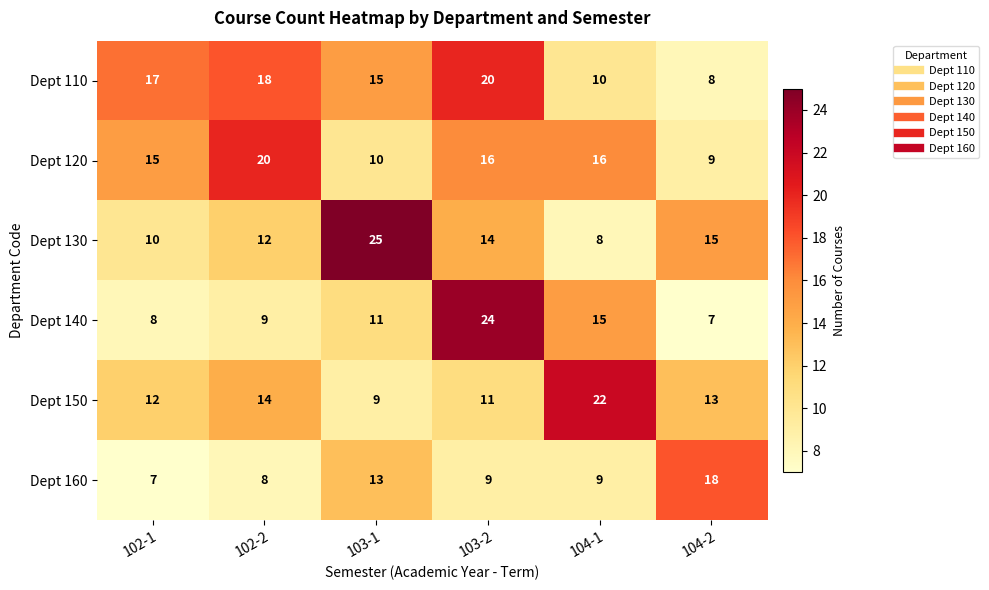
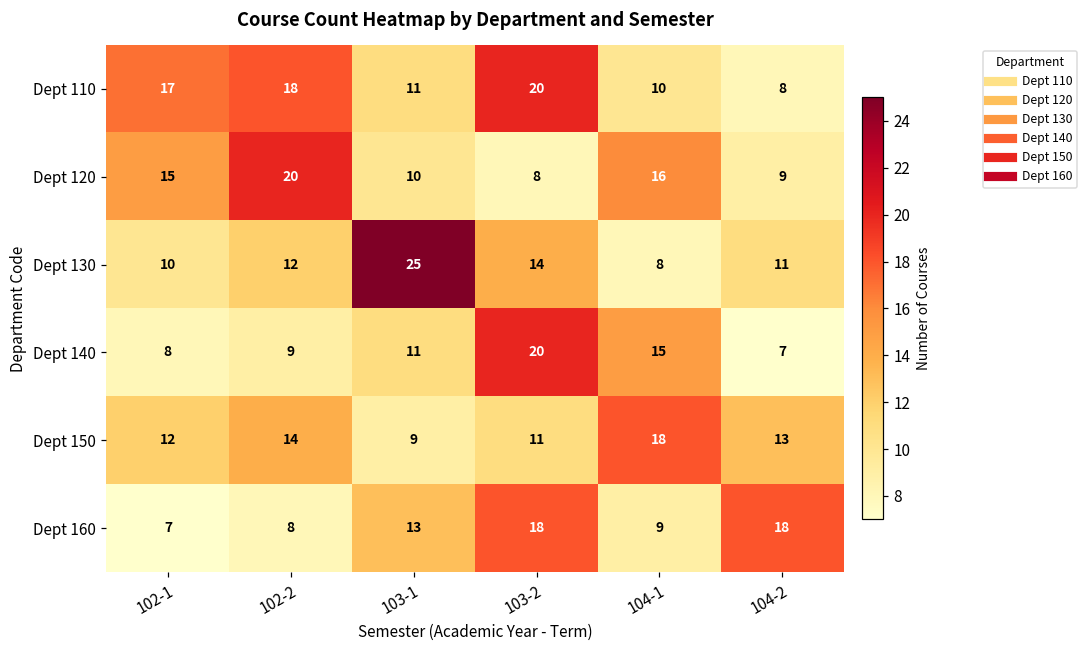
Dept 110, 103-1: 15 -> 11
Dept 120, 103-2: 16 -> 8
Dept 130, 104-2: 15 -> 11
Dept 140, 103-2: 24 -> 20
Dept 150, 104-1: 22 -> 18
Dept 160, 103-2: 9 -> 18
